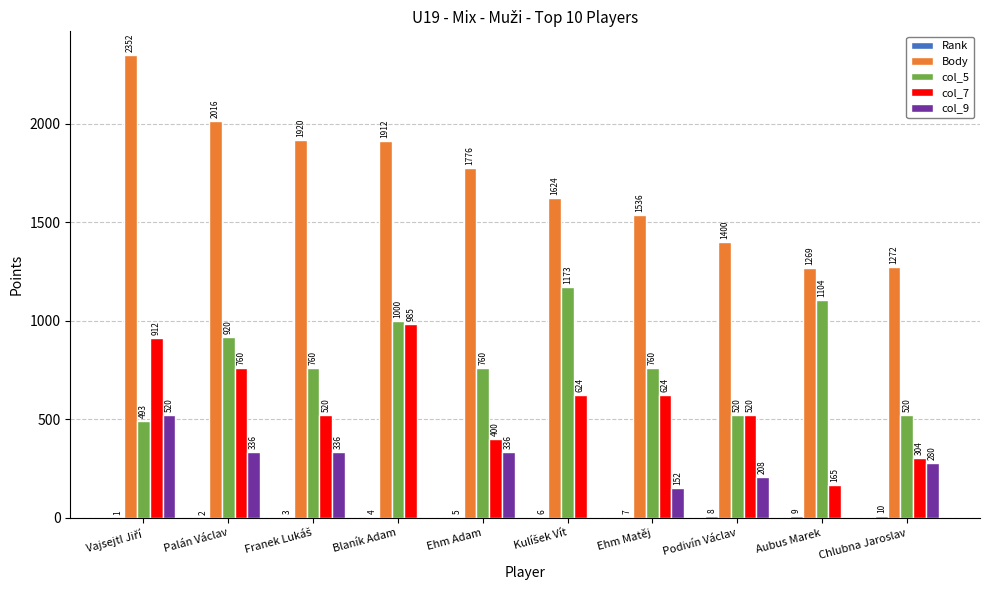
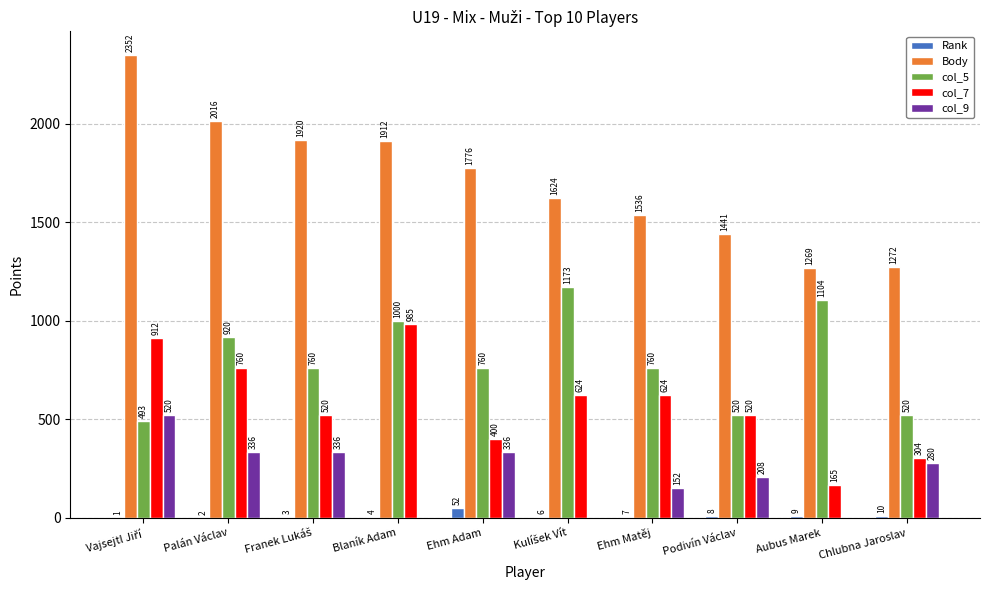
Rank, Ehm Adam: 5 -> 52
Body, Podivín Václav: 1400 -> 1441
